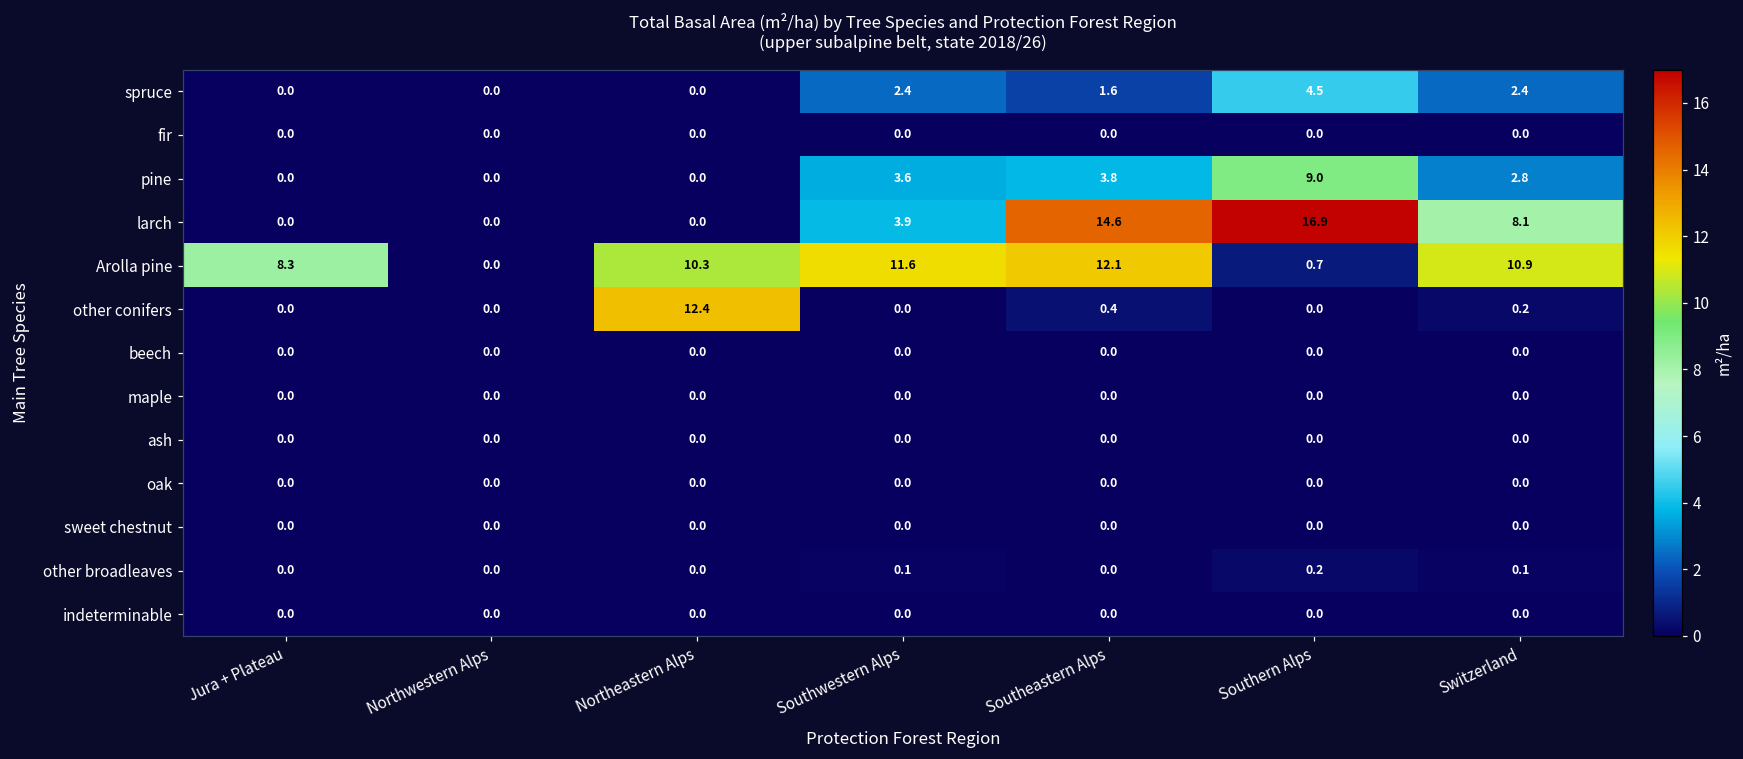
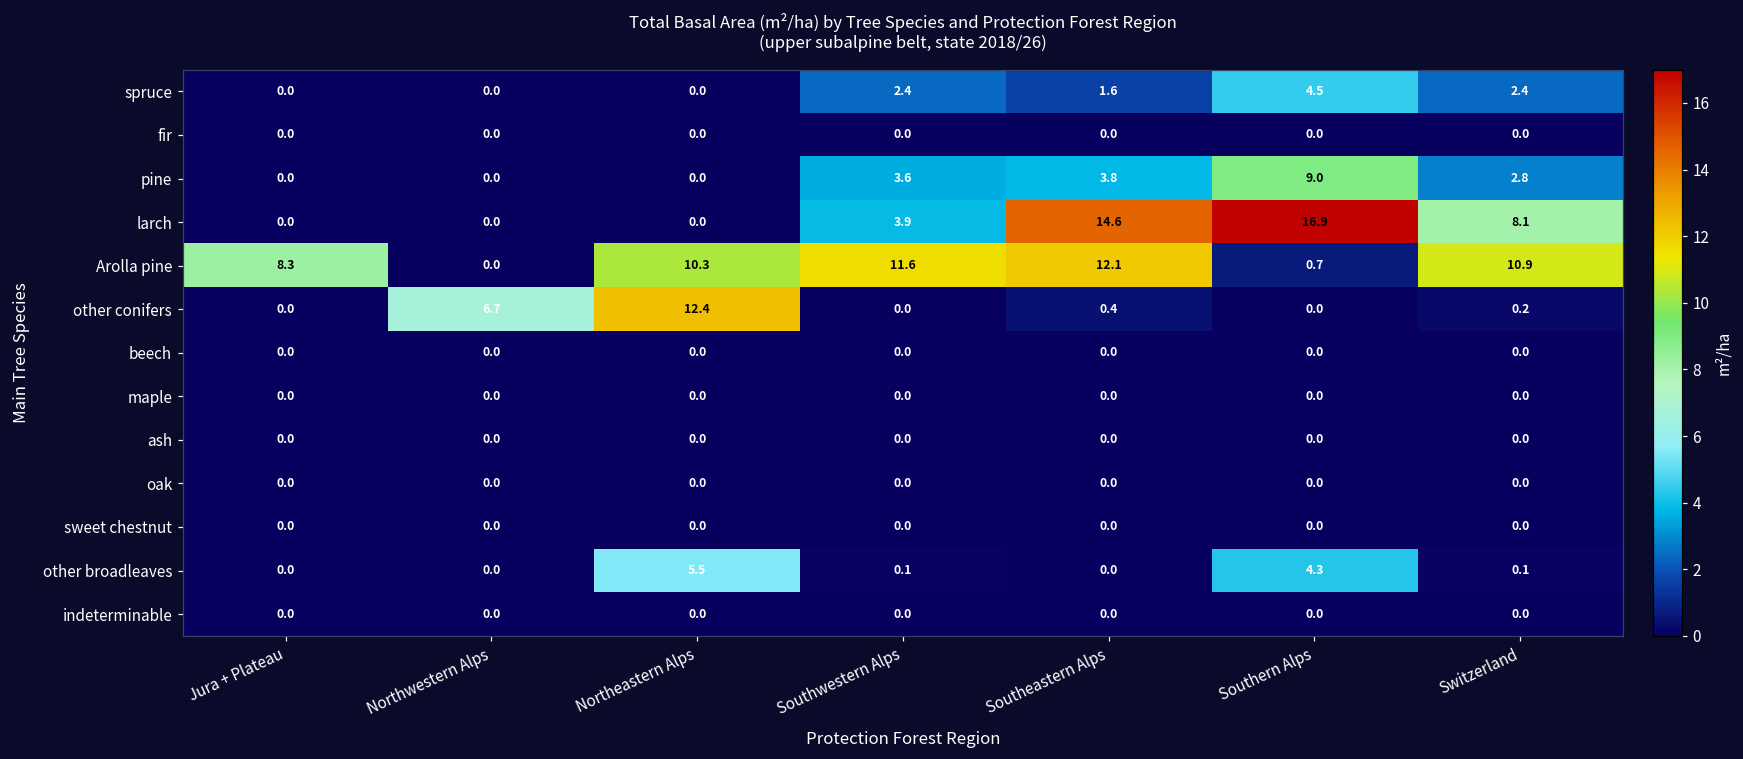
other conifers, Northwestern Alps: 0.0 -> 6.7
other broadleaves, Northeastern Alps: 0.0 -> 5.5
other broadleaves, Southern Alps: 0.2 -> 4.3
